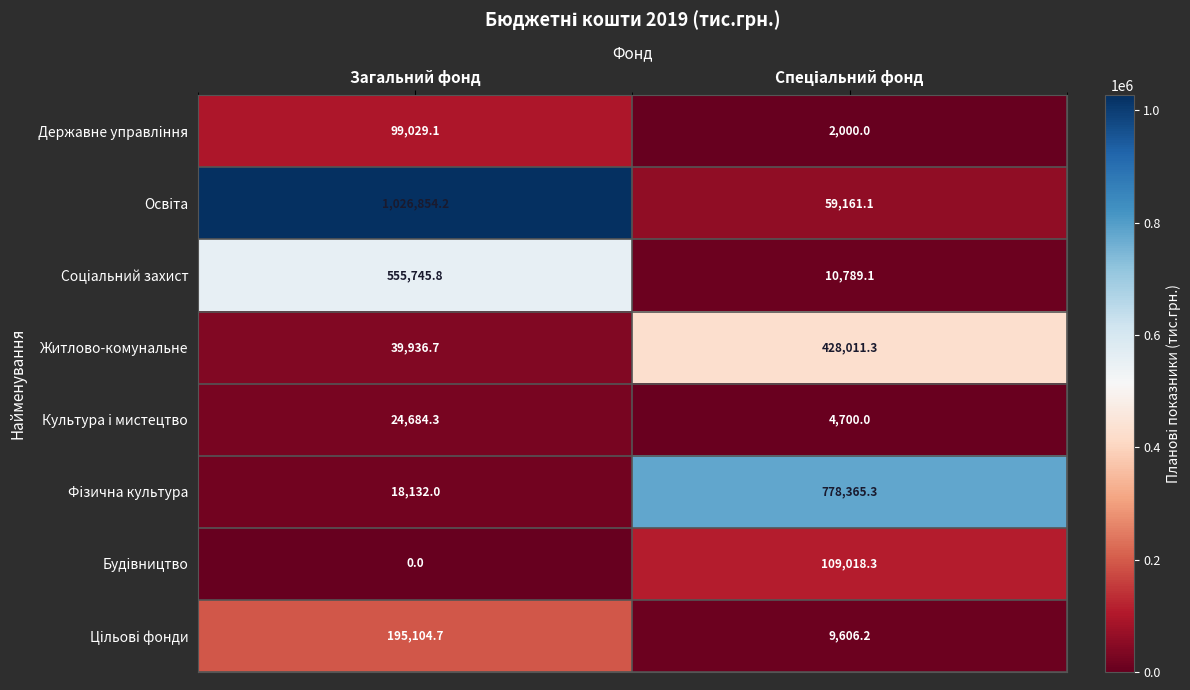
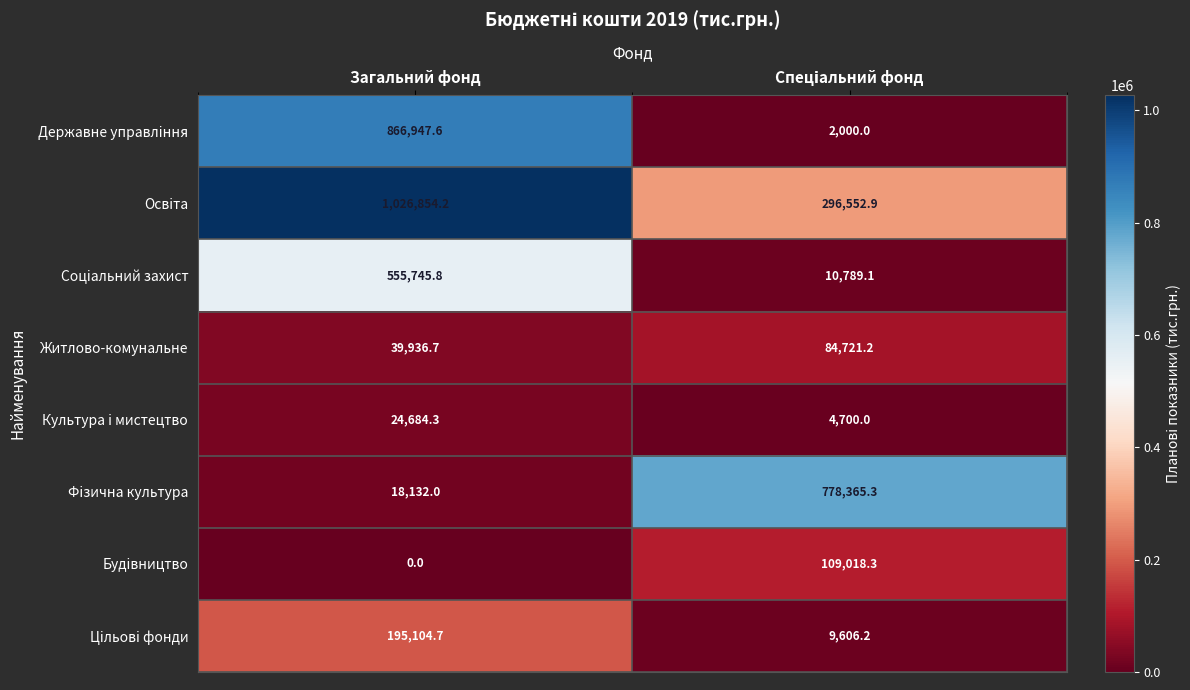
Державне управління, Загальний фонд: 99,029.1 -> 866,947.6
Освіта, Спеціальний фонд: 59,161.1 -> 296,552.9
Житлово-комунальне, Спеціальний фонд: 428,011.3 -> 84,721.2
